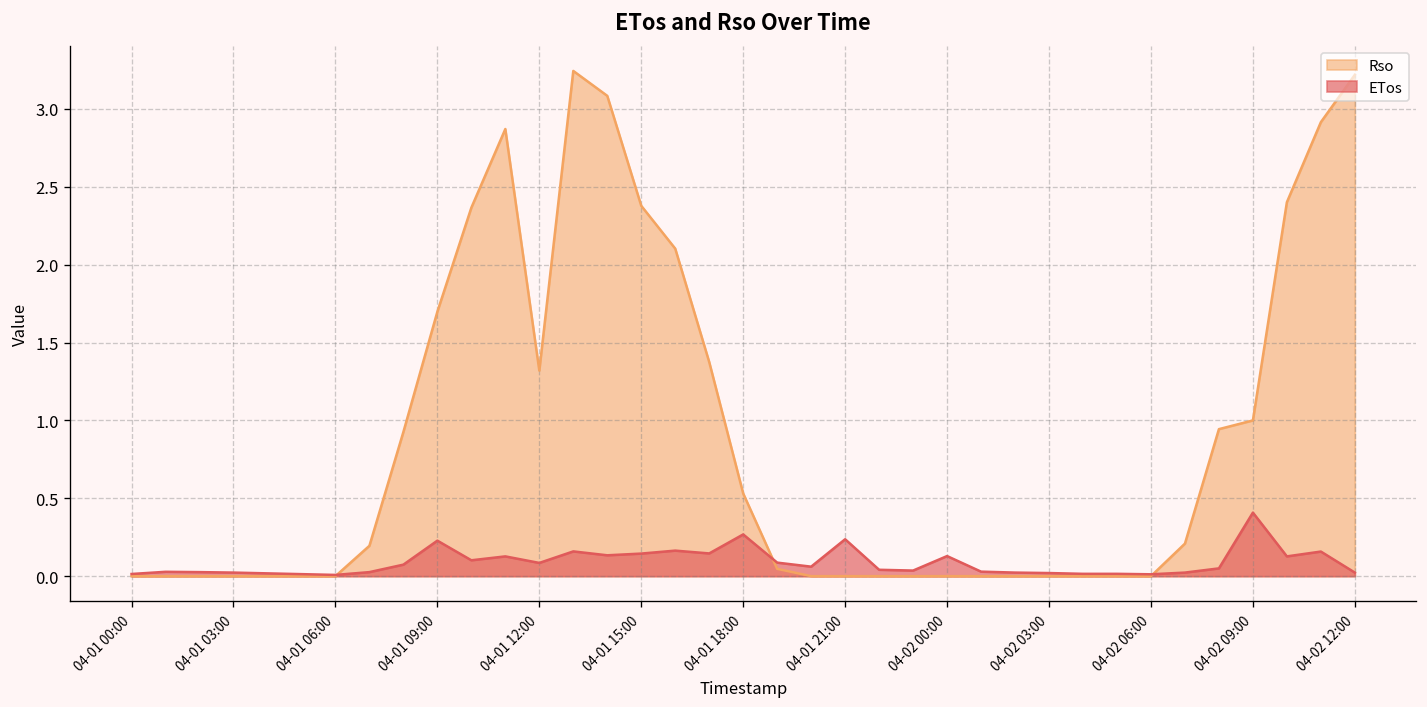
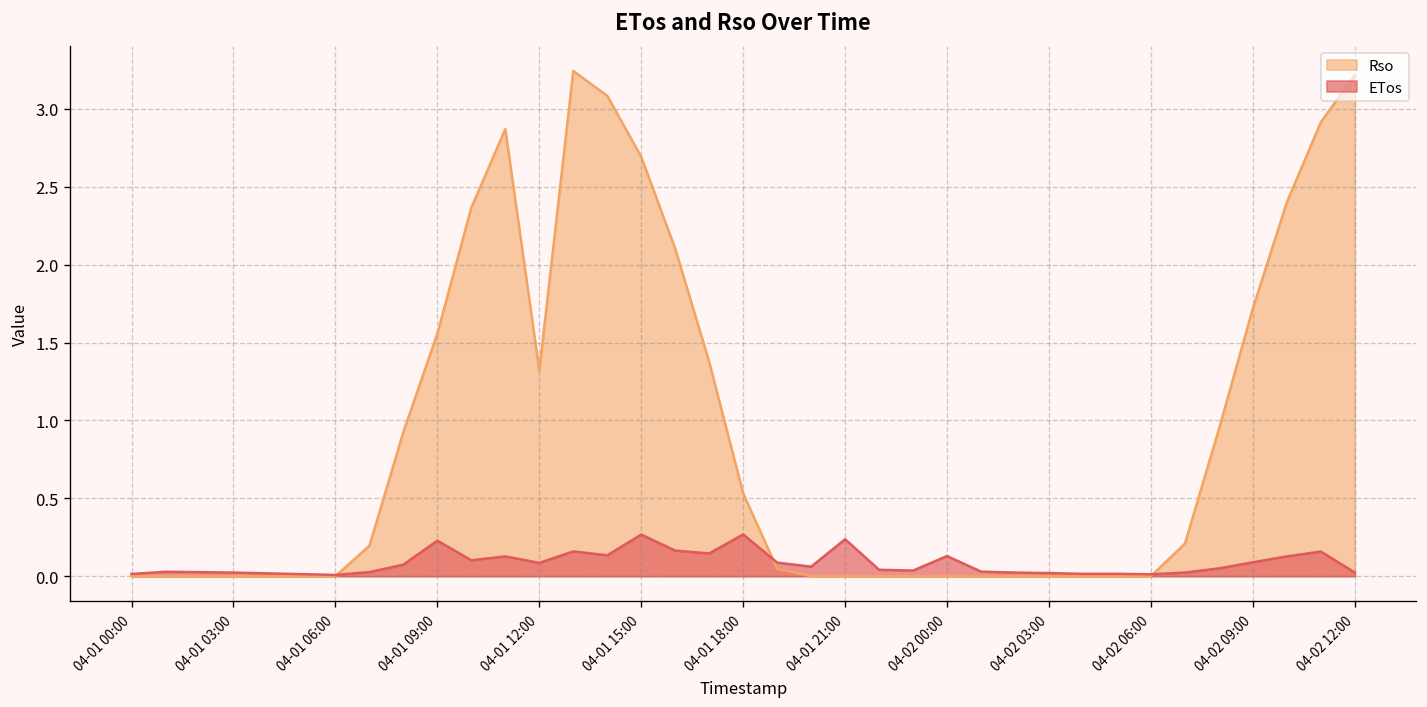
Rso, 04-01 09:00: 1.70 -> 1.56
Rso, 04-01 15:00: 2.38 -> 2.69
ETos, 04-01 15:00: 0.15 -> 0.27
Rso, 04-02 09:00: 1.00 -> 1.72
ETos, 04-02 09:00: 0.41 -> 0.09
